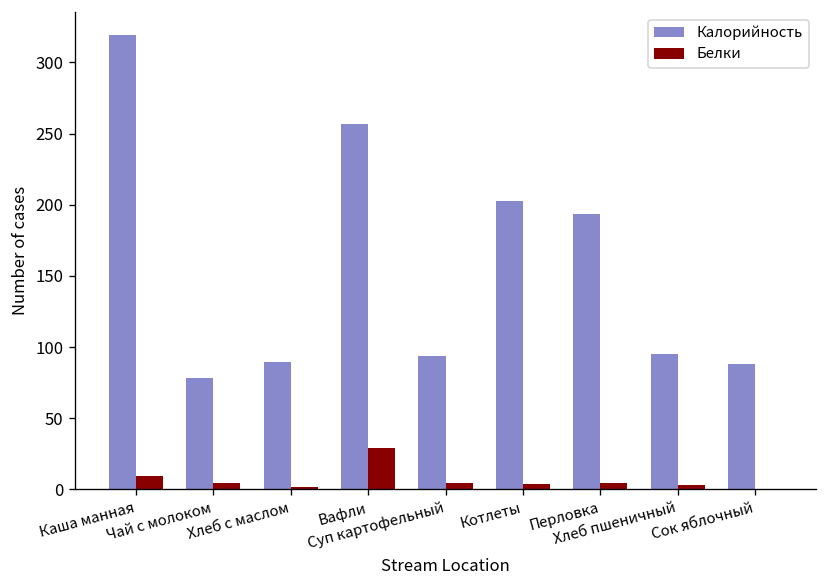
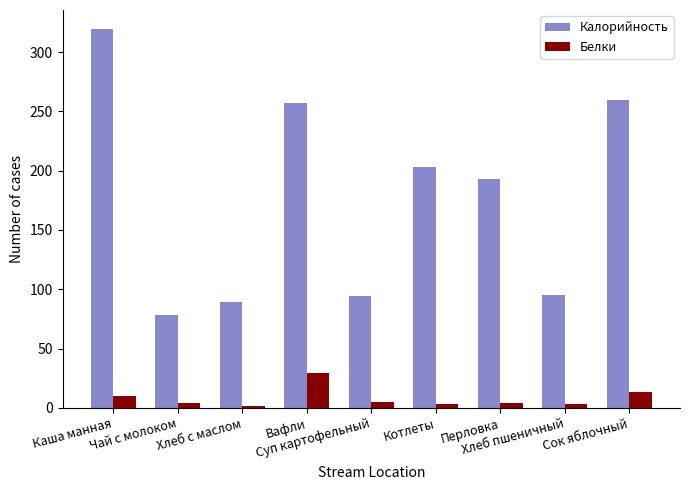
Калорийность, Сок яблочный: 88 -> 259
Белки, Сок яблочный: 1 -> 13
